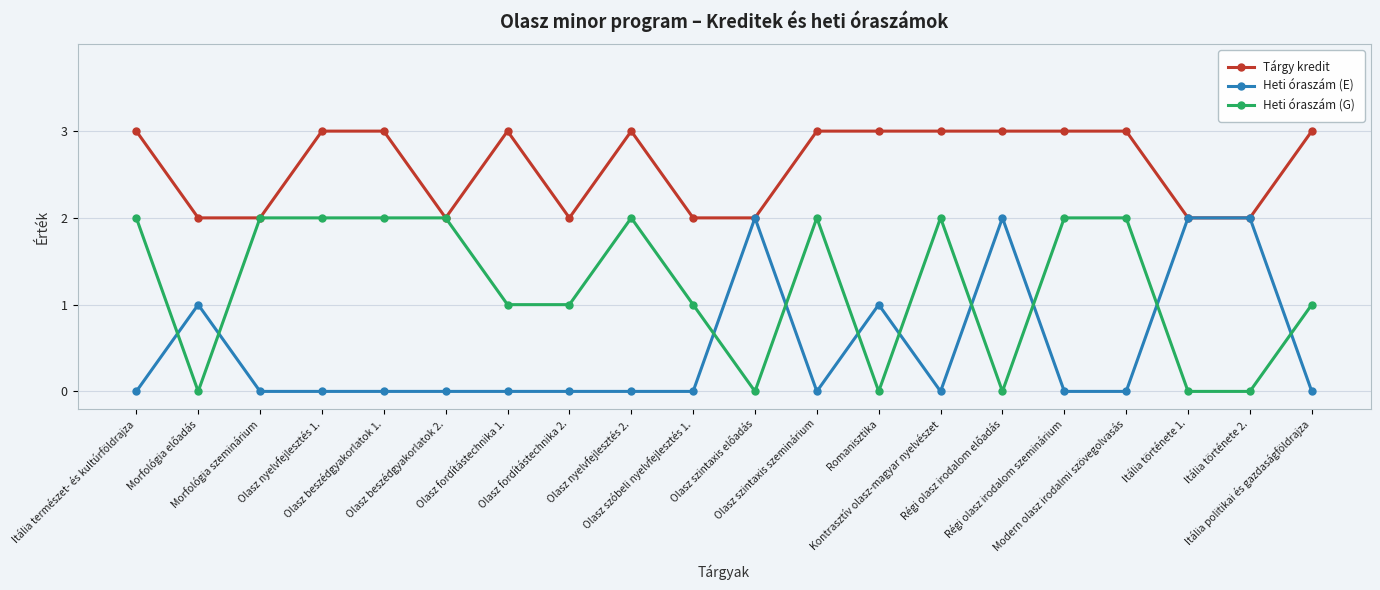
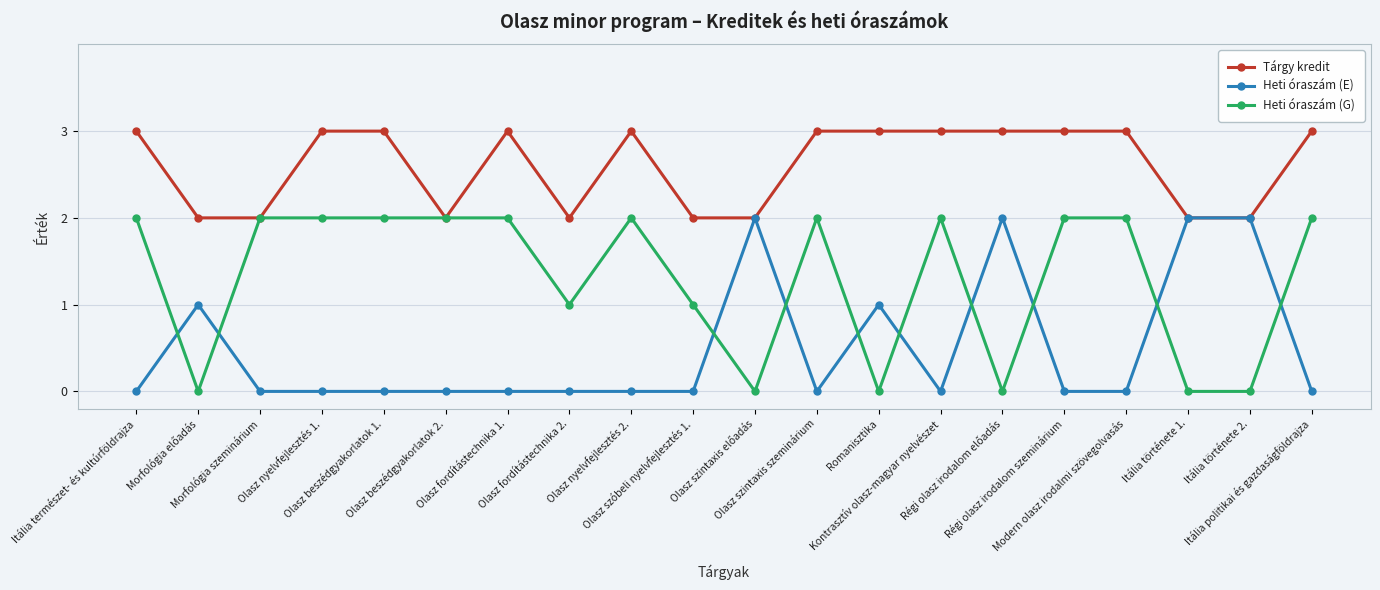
Heti óraszám (G), Olasz fordítástechnika 1.: 1 -> 2
Heti óraszám (G), Itália politikai és gazdaságföldrajza: 1 -> 2
